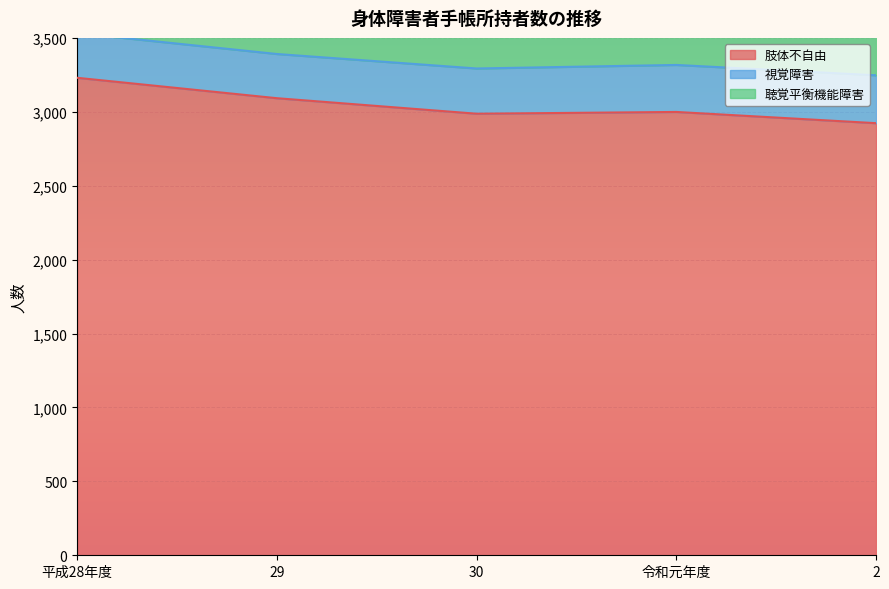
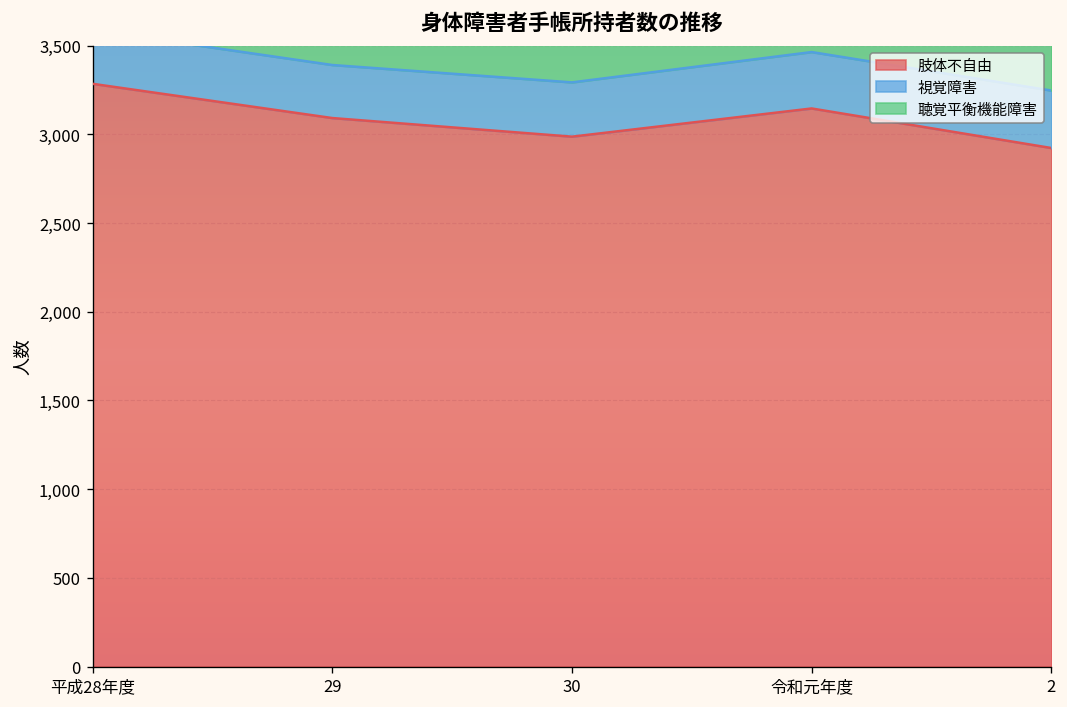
肢体不自由, 平成28年度: 3,230 -> 3,290
肢体不自由, 令和元年度: 3,000 -> 3,150
